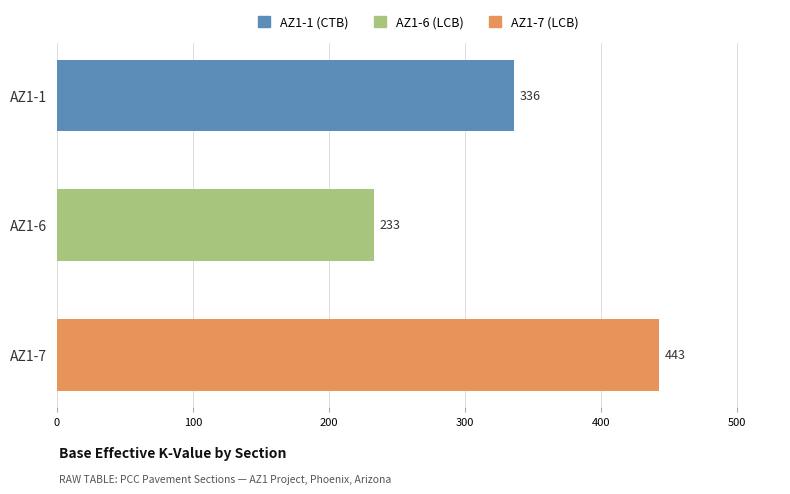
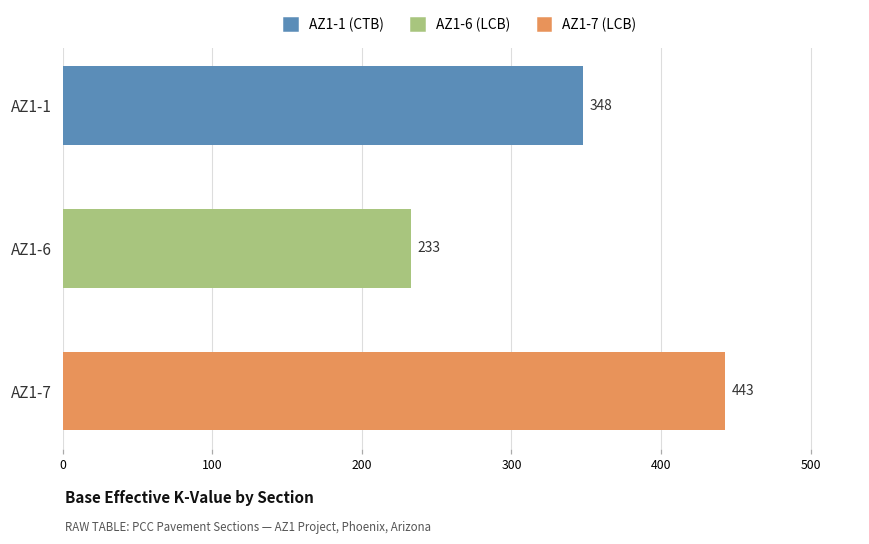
AZ1-1: 336 -> 348
